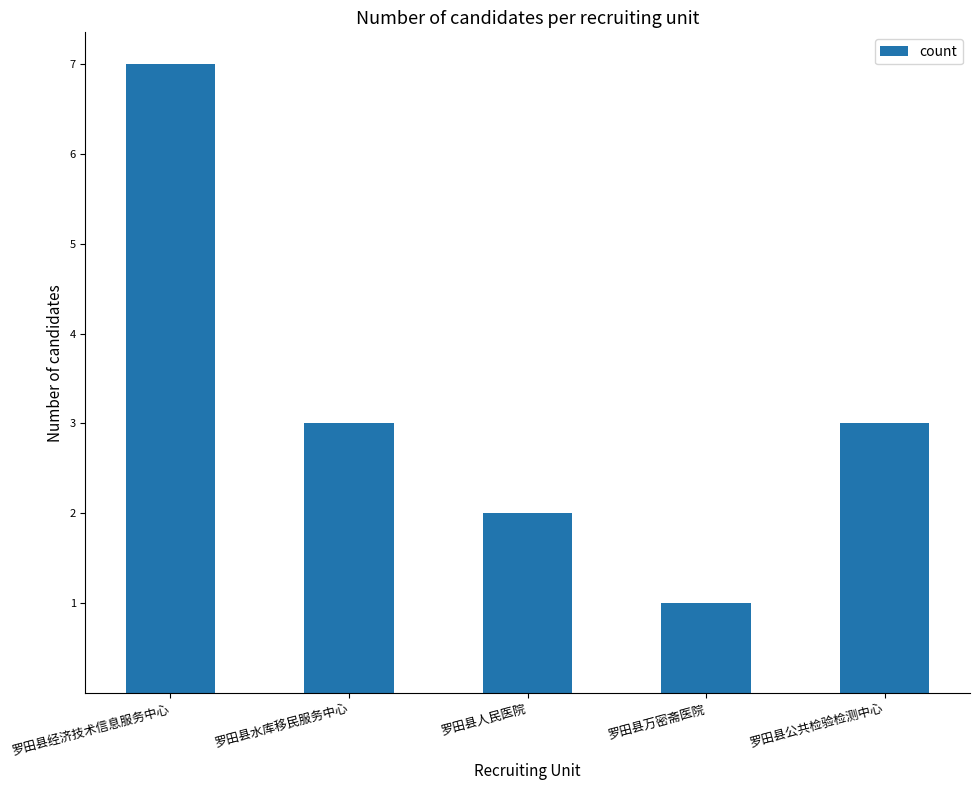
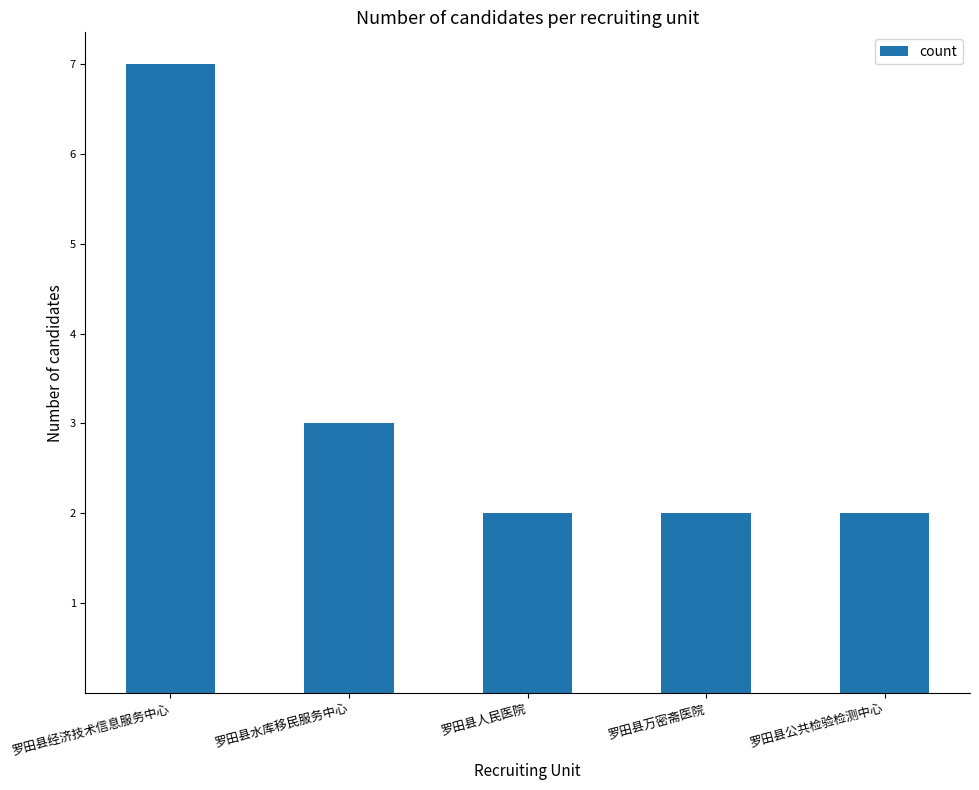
罗田县万密斋医院: 1 -> 2
罗田县公共检验检测中心: 3 -> 2
